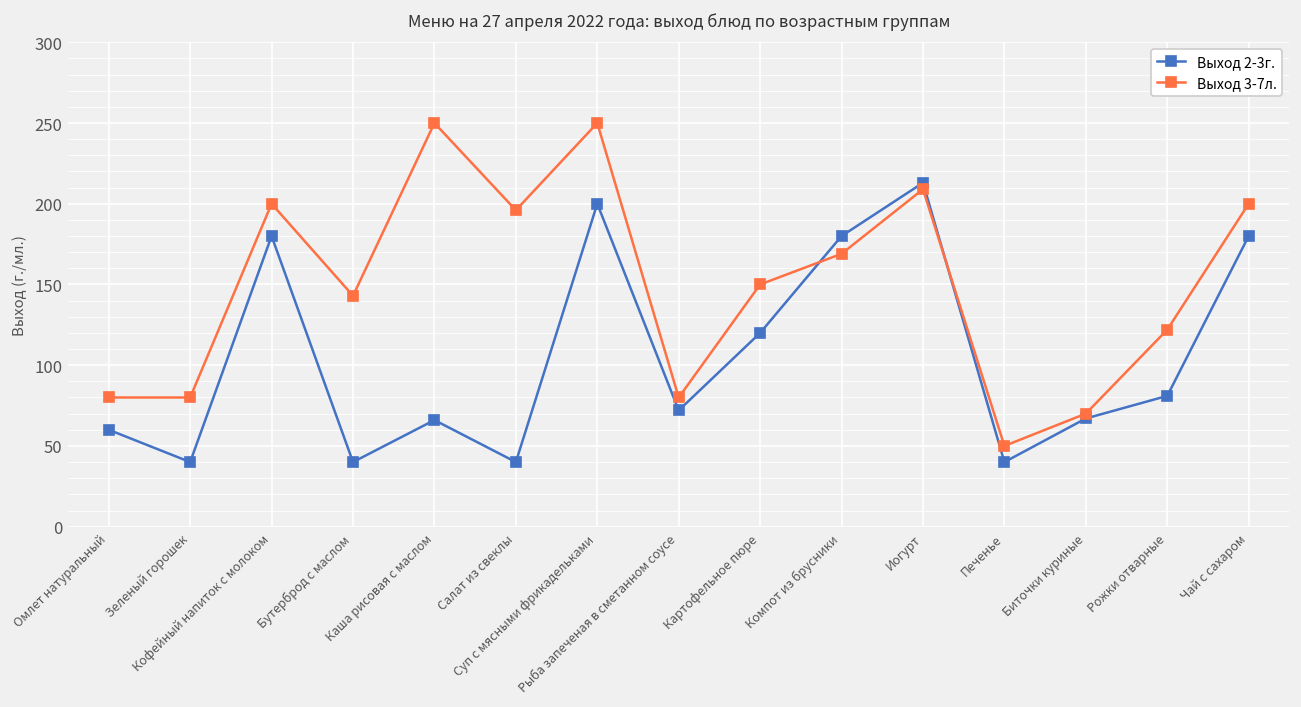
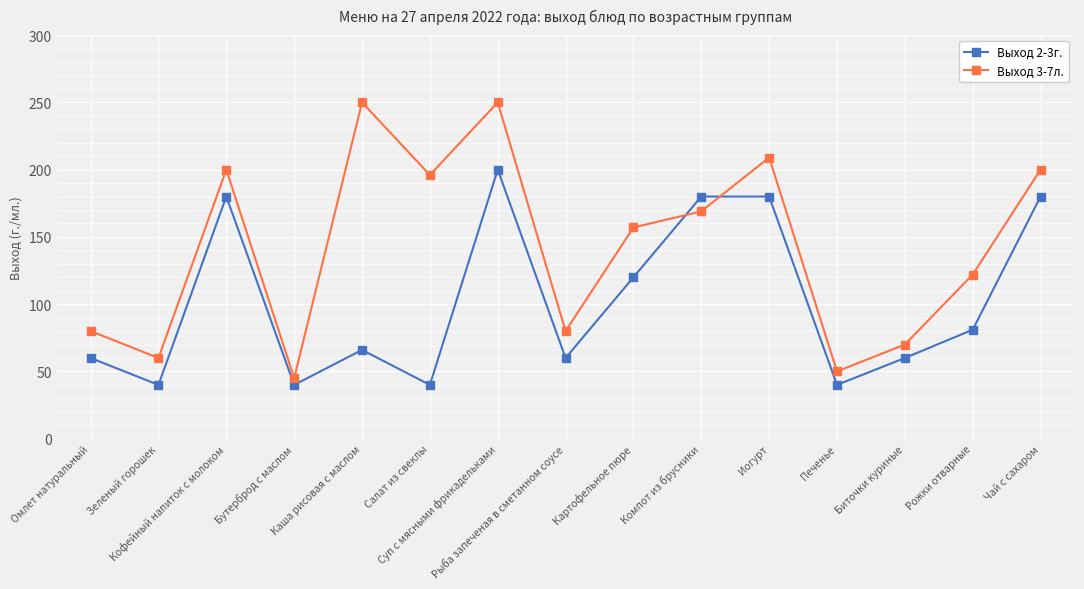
Выход 3-7л., Зеленый горошек: 80 -> 60
Выход 3-7л., Бутерброд с маслом: 143 -> 45
Выход 2-3г., Рыба запеченая в сметанном соусе: 72 -> 60
Выход 3-7л., Картофельное пюре: 150 -> 157
Выход 2-3г., Иогурт: 213 -> 180
Выход 2-3г., Биточки куриные: 67 -> 60
